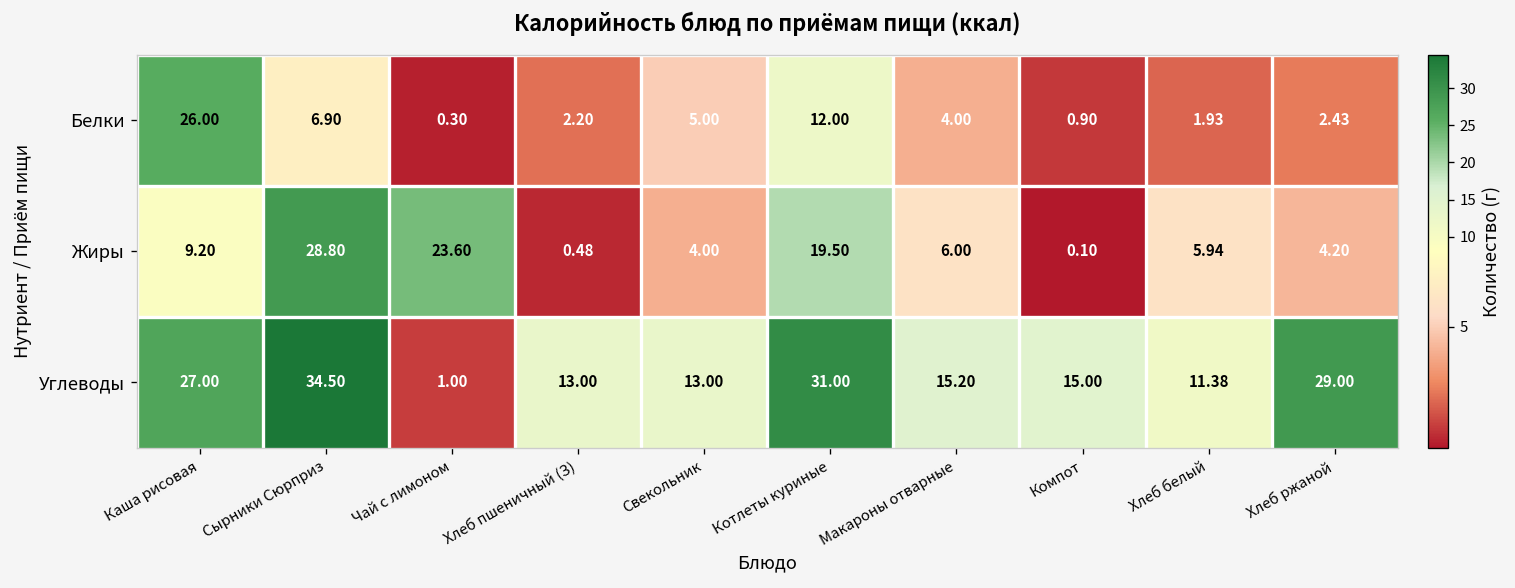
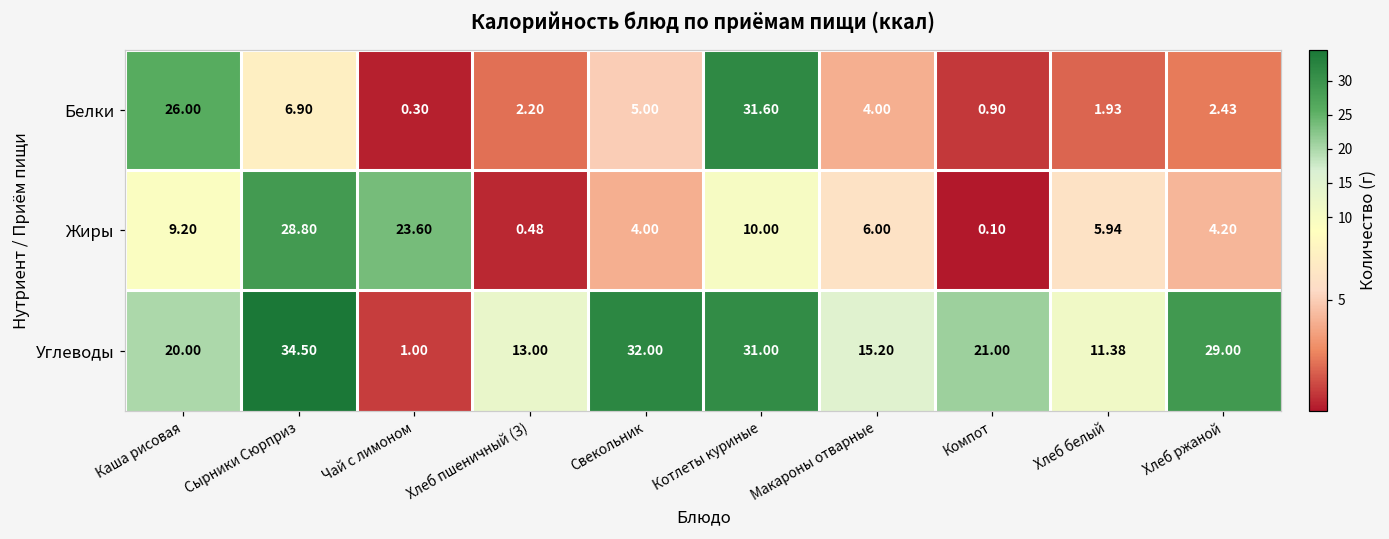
Белки, Котлеты куриные: 12.00 -> 31.60
Жиры, Котлеты куриные: 19.50 -> 10.00
Углеводы, Каша рисовая: 27.00 -> 20.00
Углеводы, Свекольник: 13.00 -> 32.00
Углеводы, Компот: 15.00 -> 21.00
